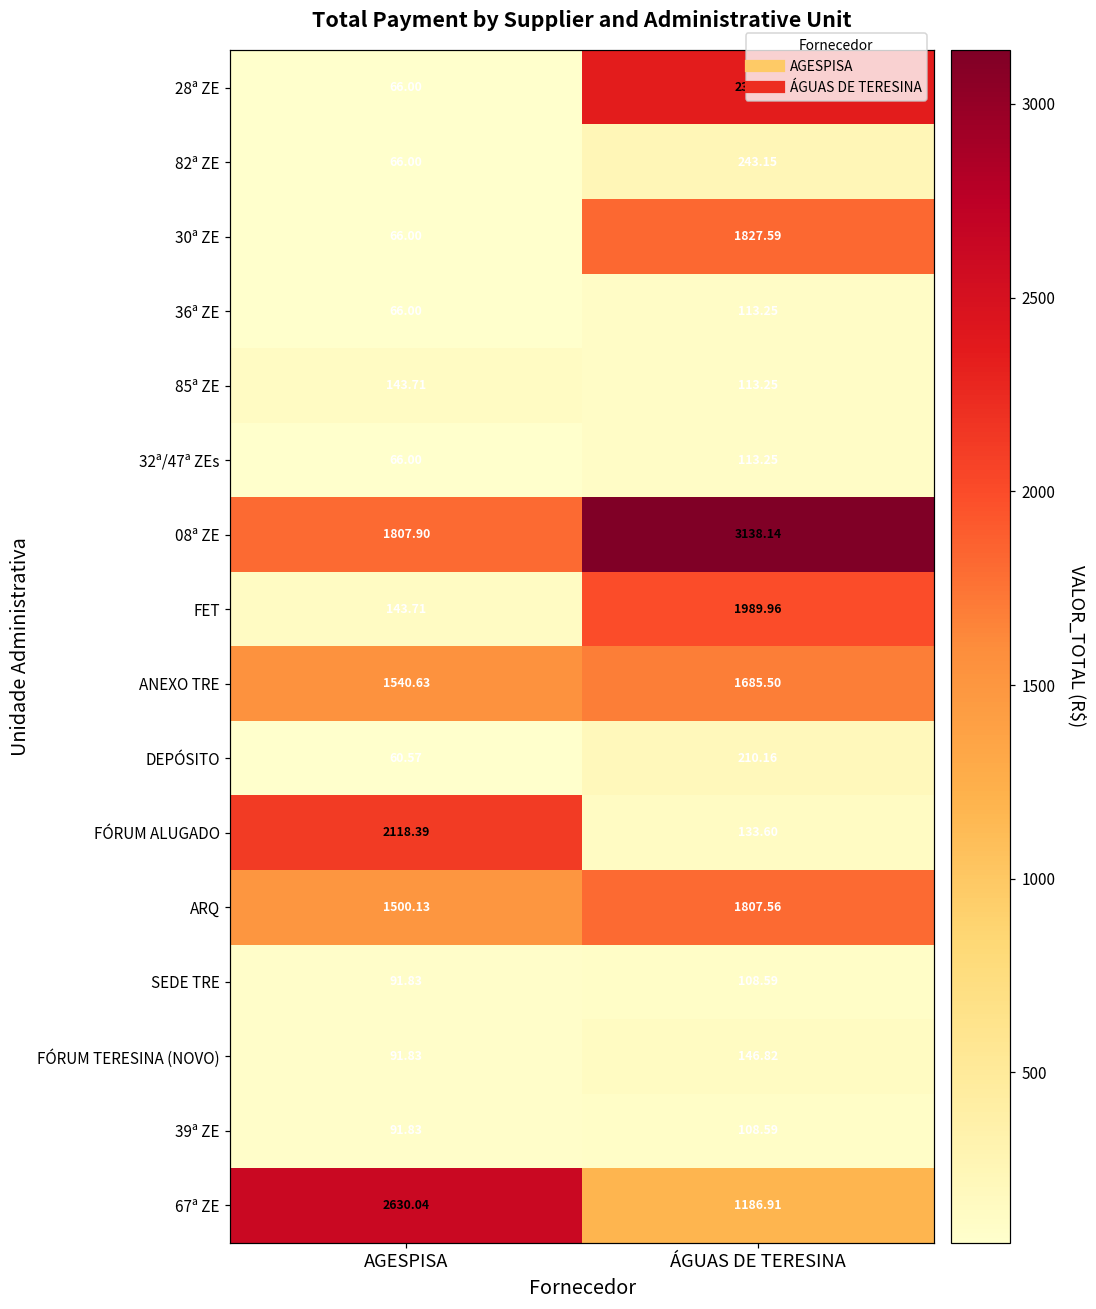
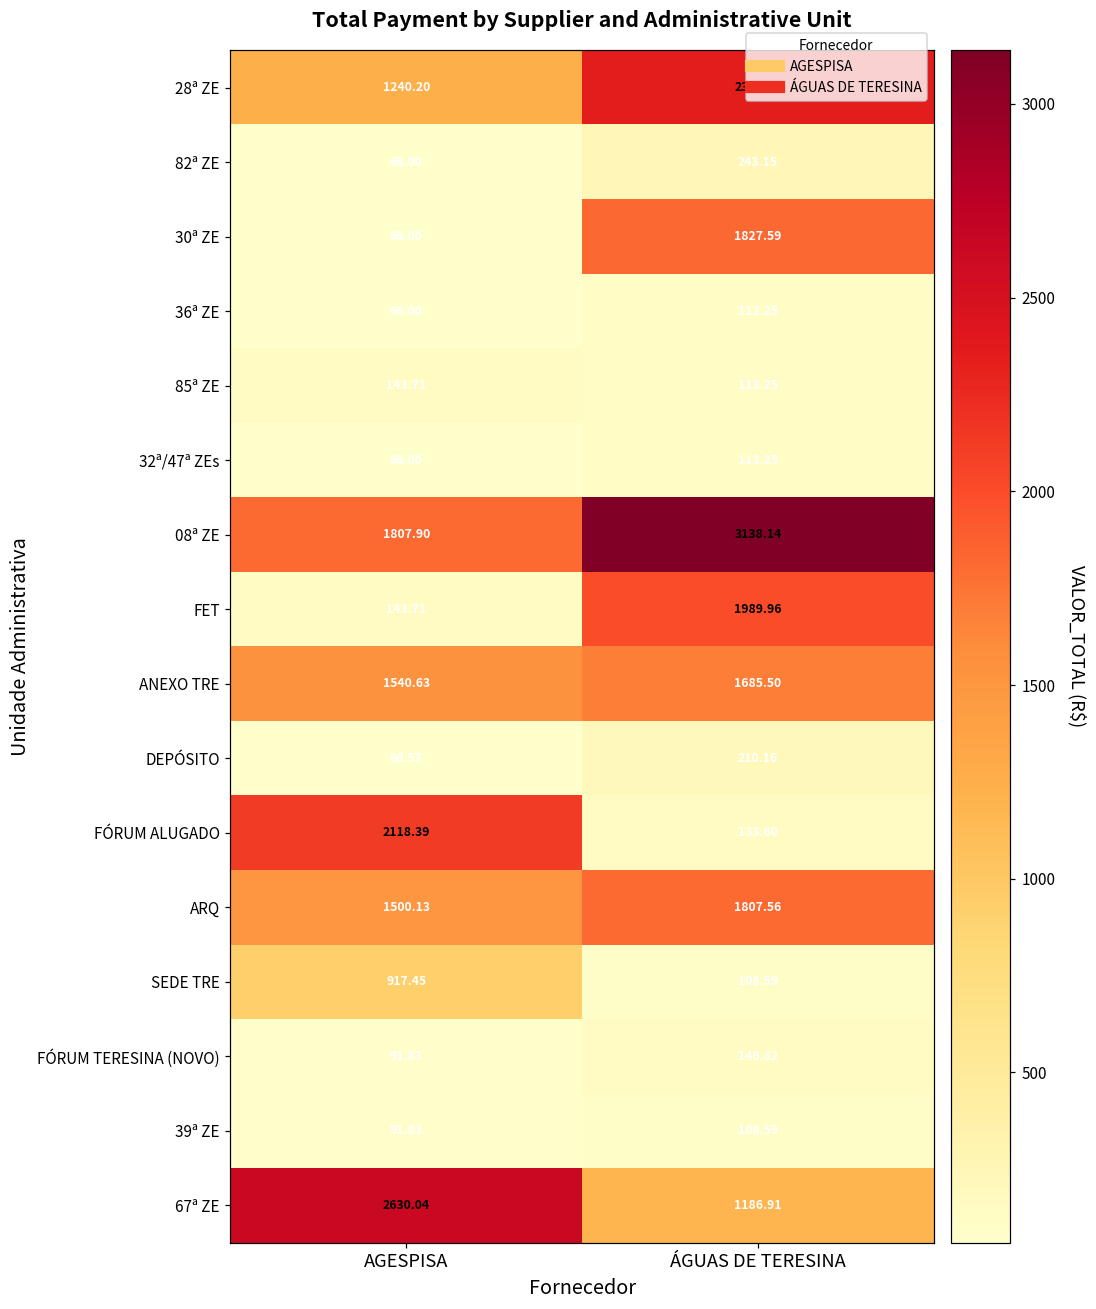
28ª ZE, AGESPISA: 66.00 -> 1240.20
SEDE TRE, AGESPISA: 91.83 -> 917.45
